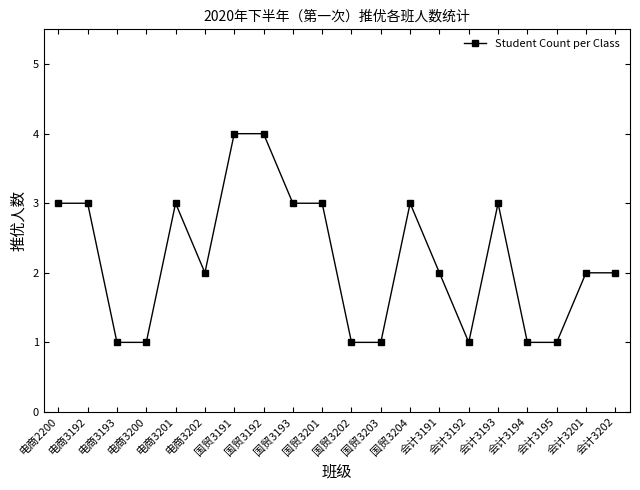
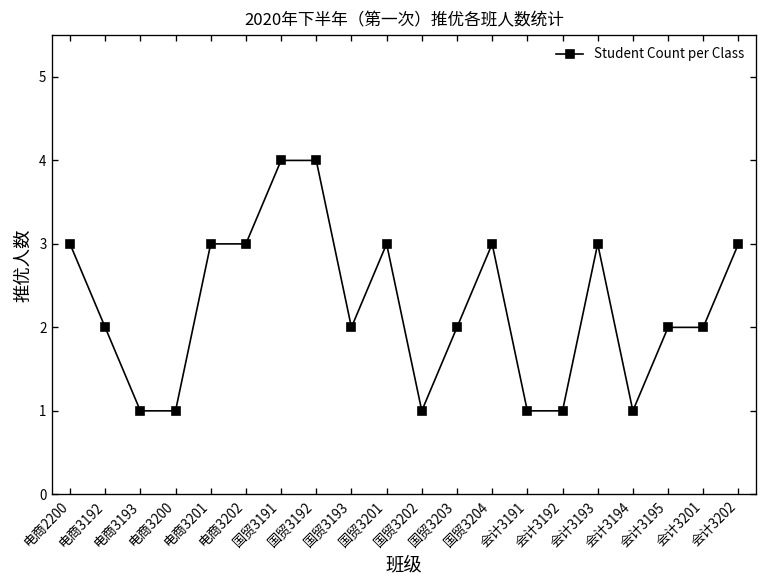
电商3192: 3 -> 2
电商3202: 2 -> 3
国贸3193: 3 -> 2
国贸3203: 1 -> 2
会计3191: 2 -> 1
会计3195: 1 -> 2
会计3202: 2 -> 3
